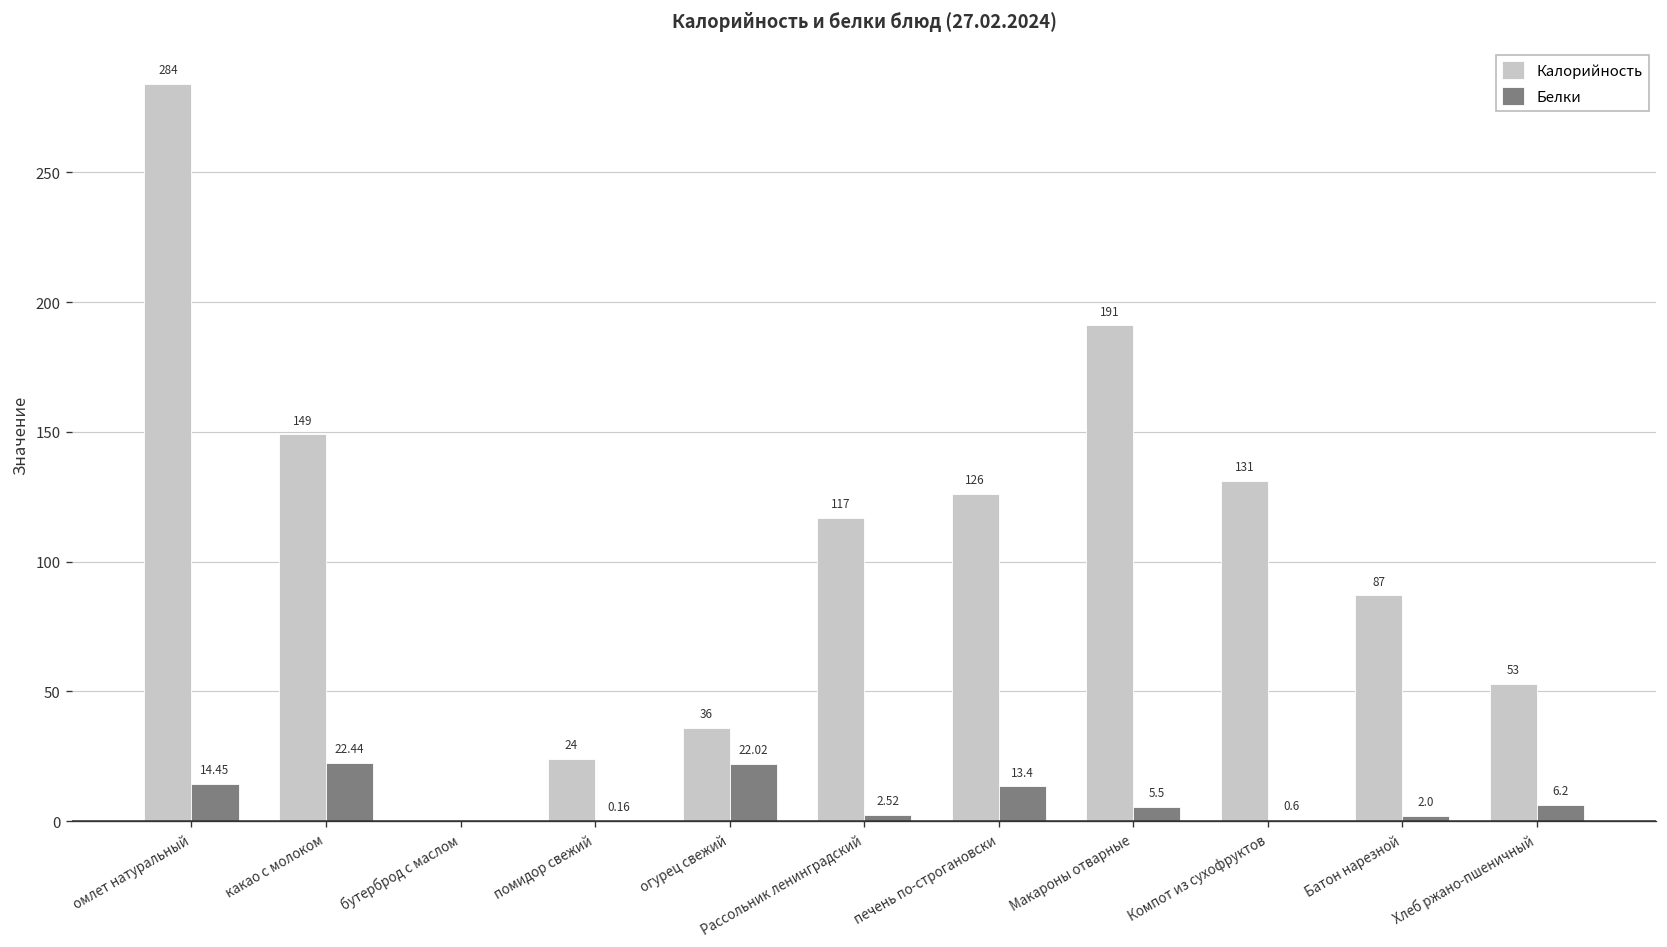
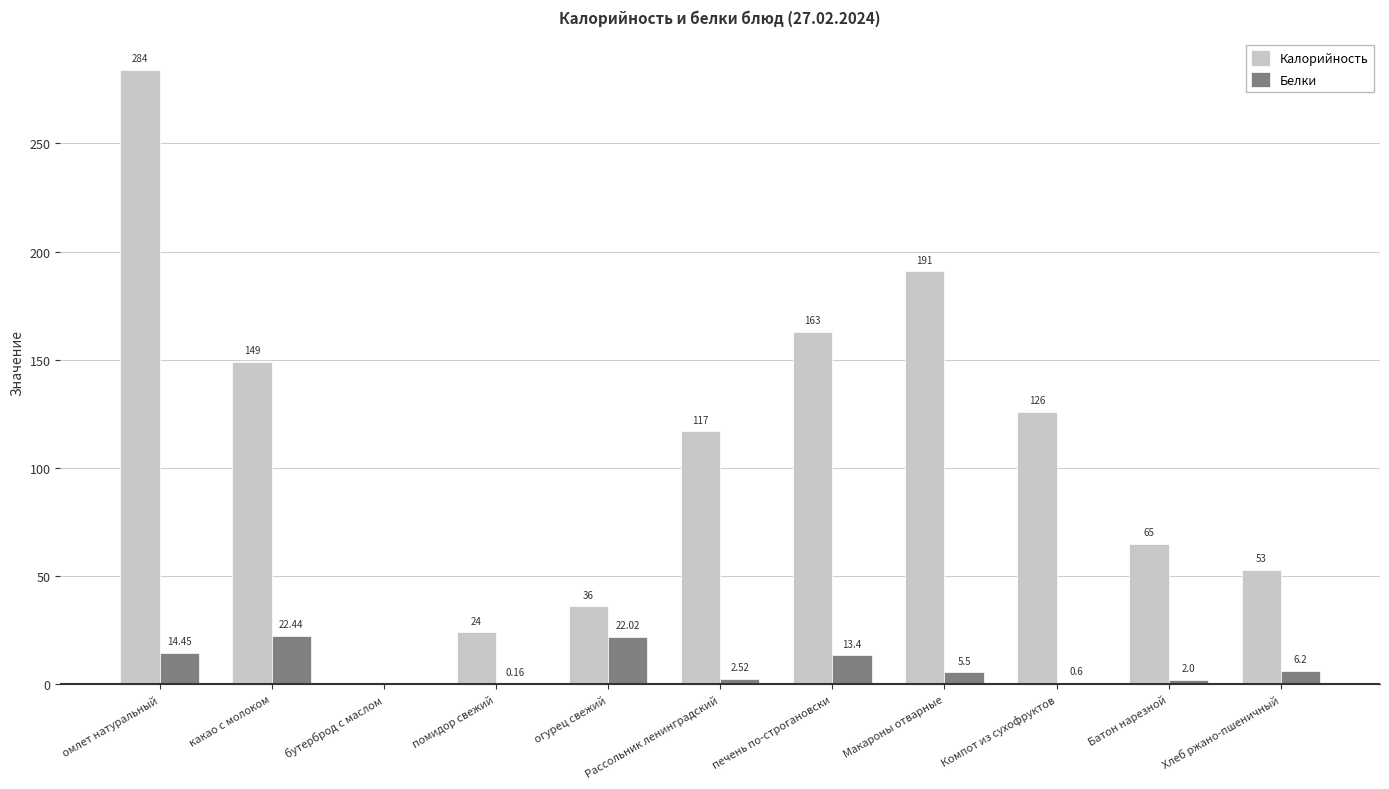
Калорийность, печень по-строгановски: 126 -> 163
Калорийность, Компот из сухофруктов: 131 -> 126
Калорийность, Батон нарезной: 87 -> 65
